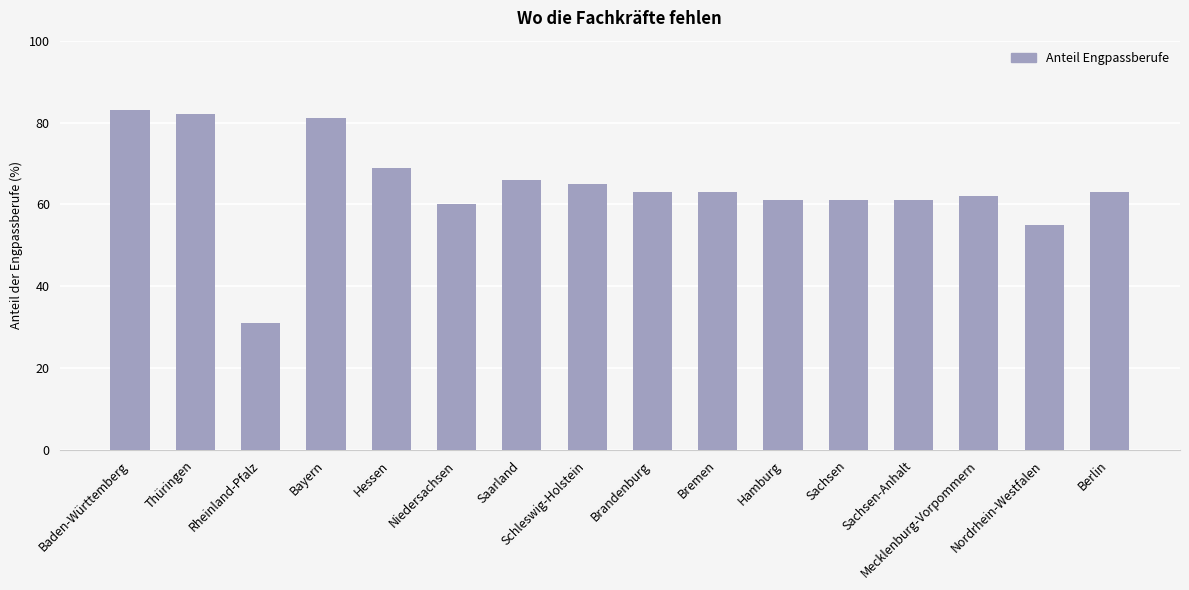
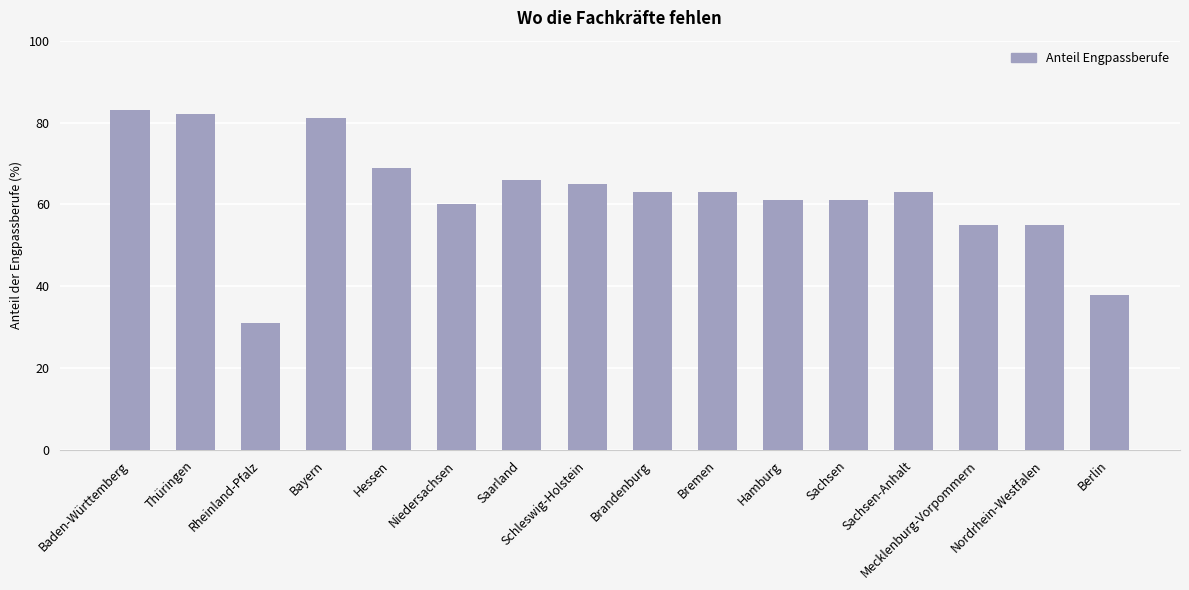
Sachsen-Anhalt: 61 -> 63
Mecklenburg-Vorpommern: 62 -> 55
Berlin: 63 -> 38
